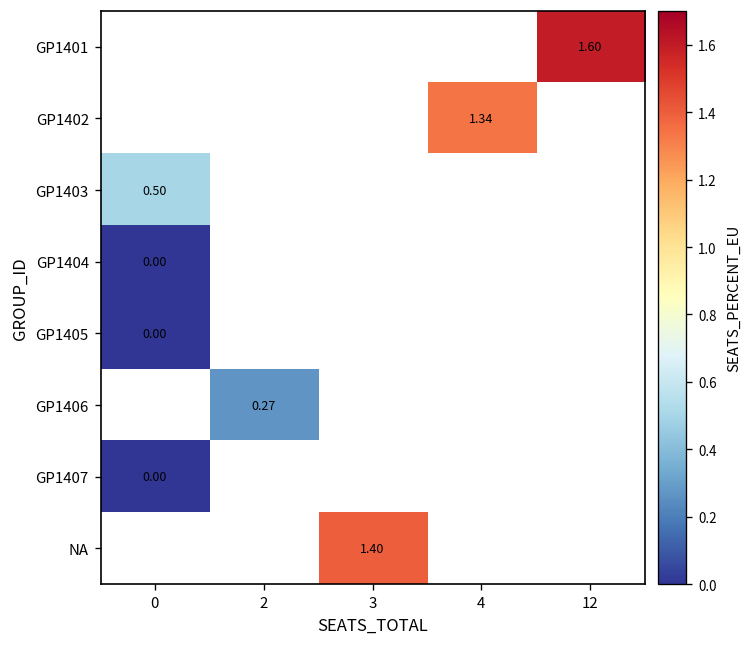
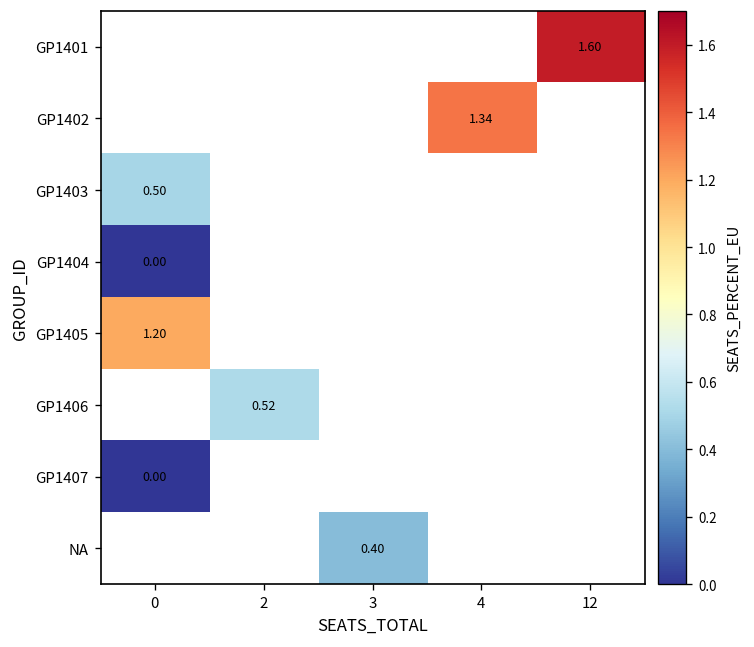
GP1405, 0: 0.00 -> 1.20
GP1406, 2: 0.27 -> 0.52
NA, 3: 1.40 -> 0.40
